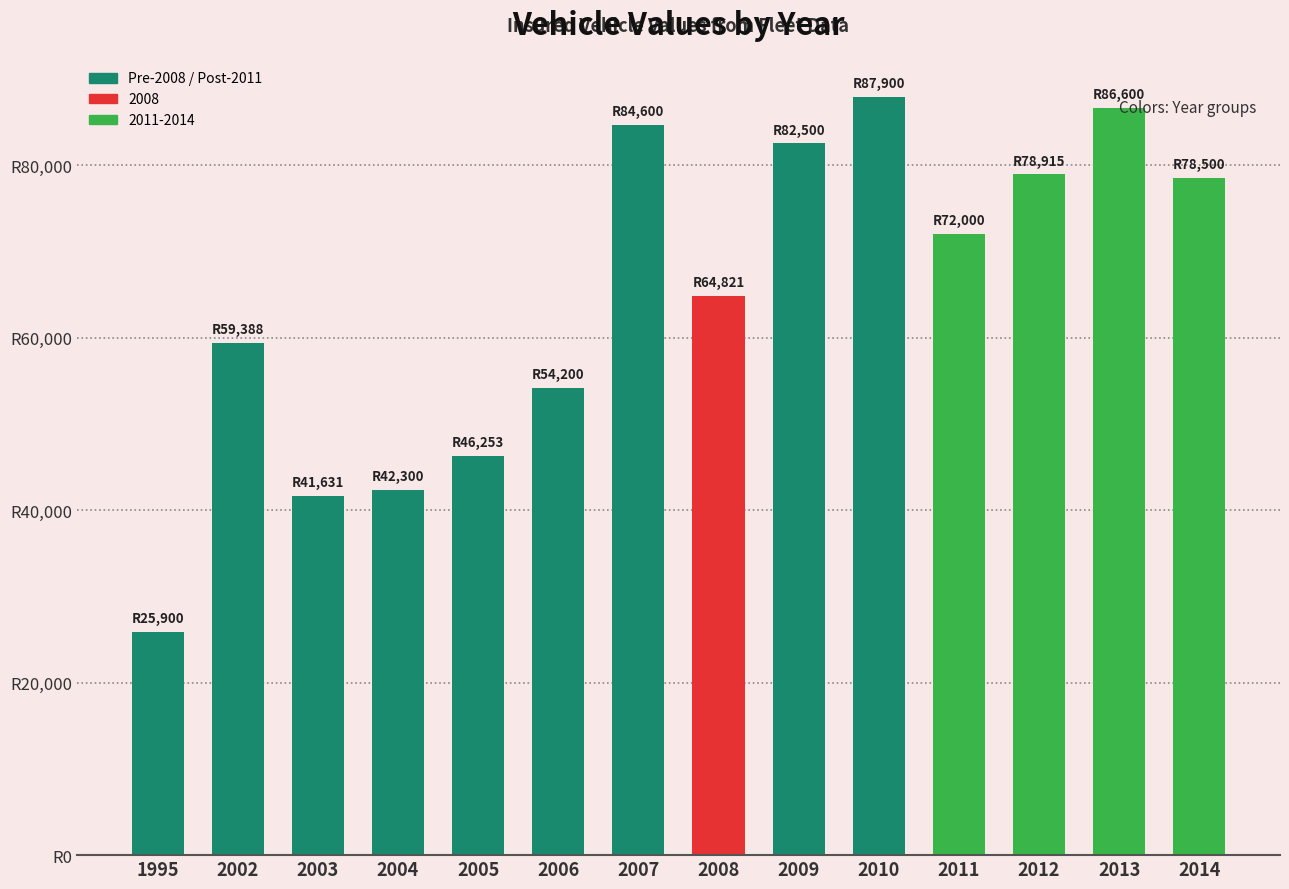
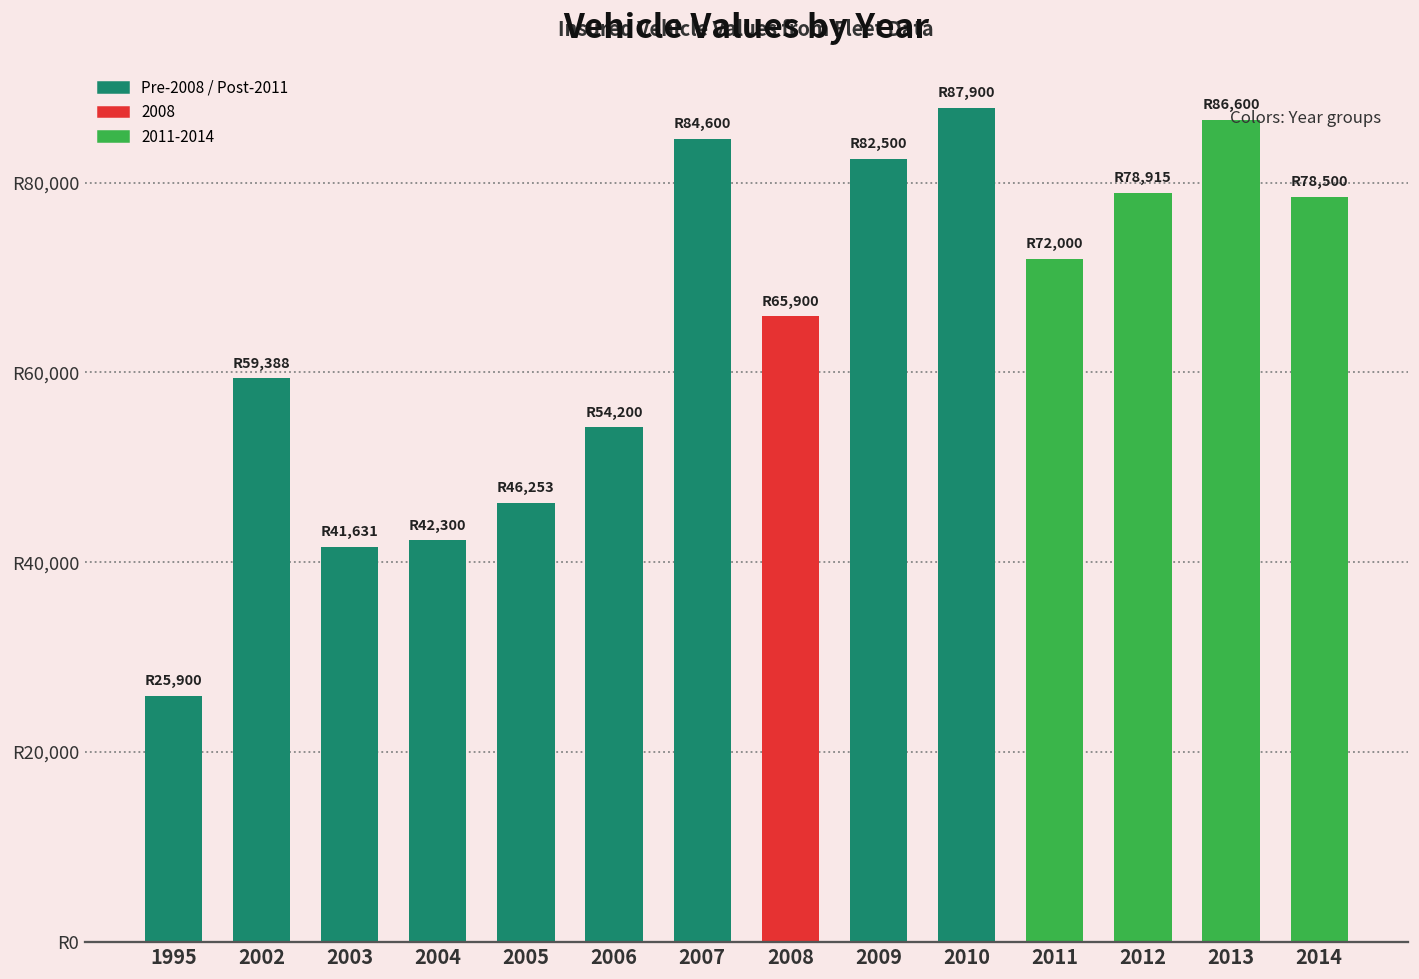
2008: 64,821 -> 65,900
